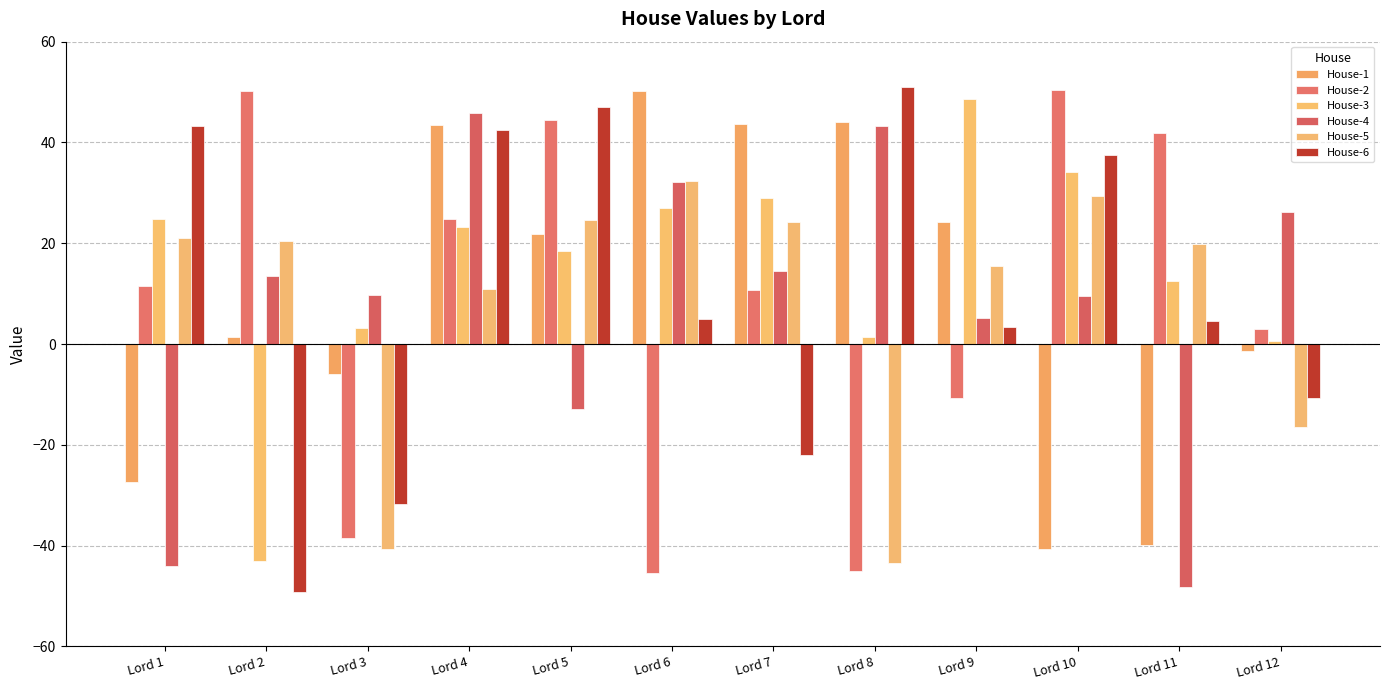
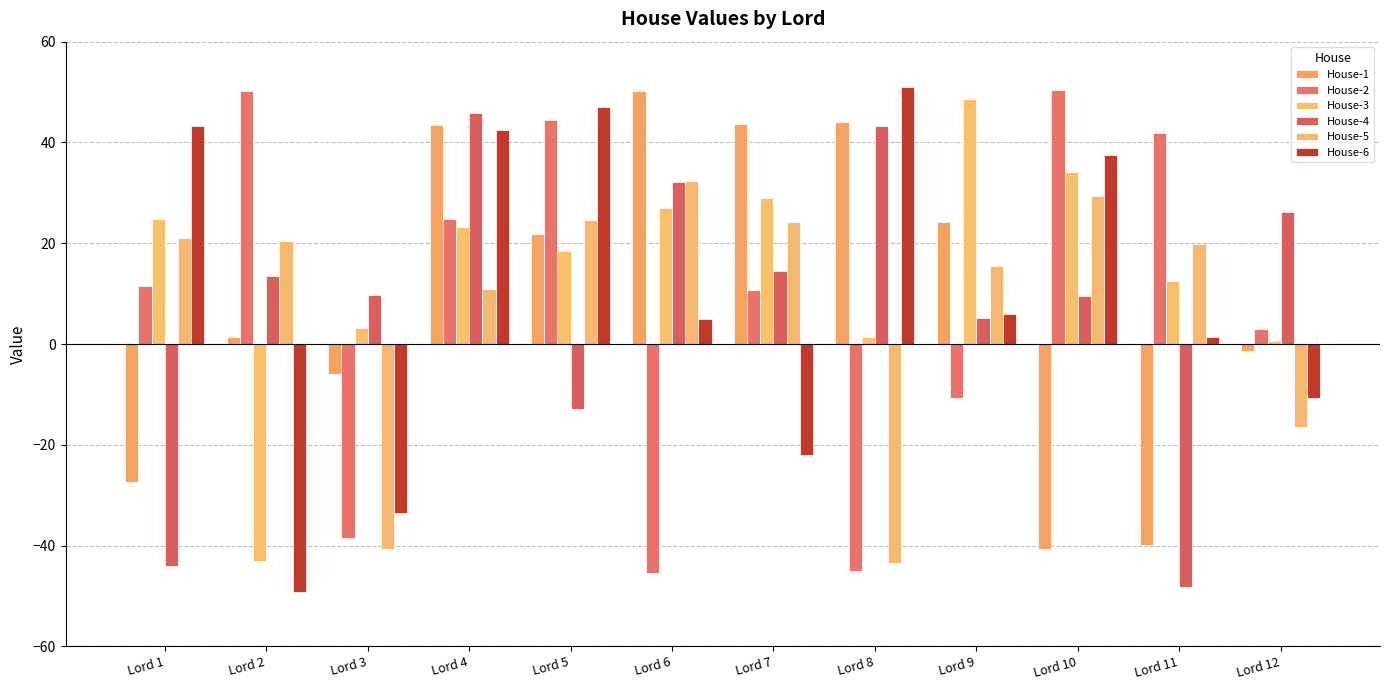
House-6, Lord 3: -32 -> -34
House-6, Lord 9: 3 -> 6
House-6, Lord 11: 4 -> 1
